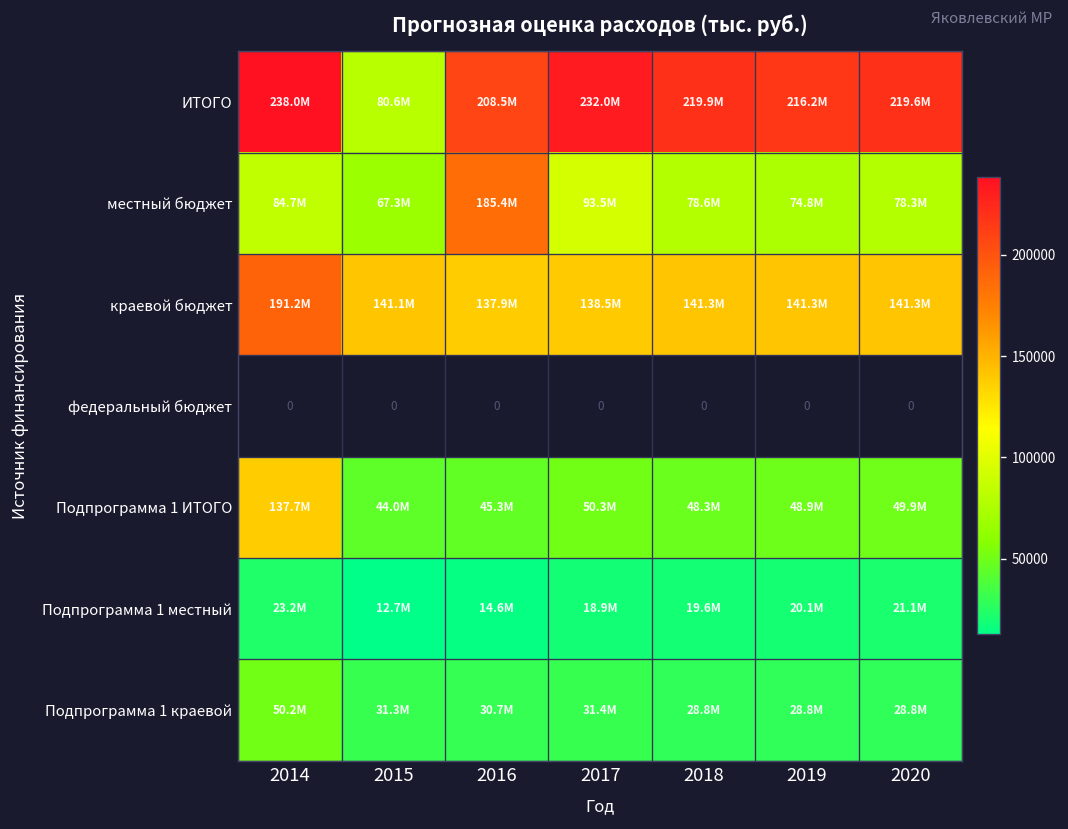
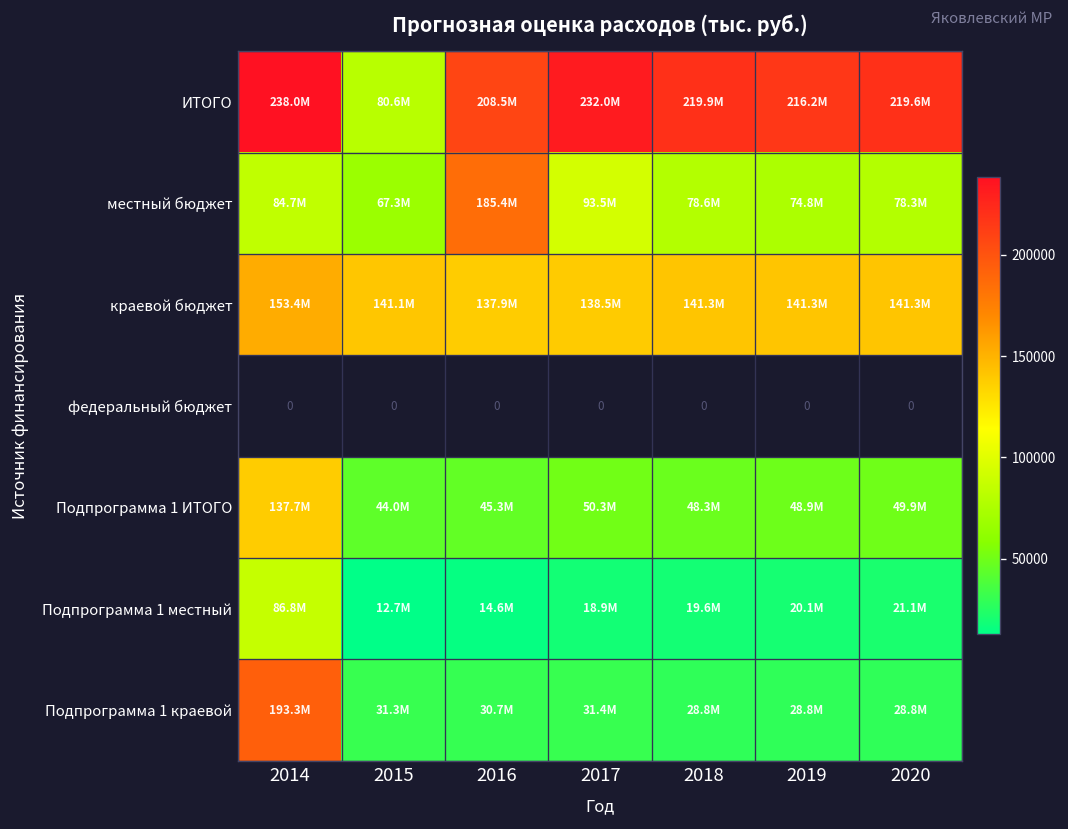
краевой бюджет, 2014: 191.2M -> 153.4M
Подпрограмма 1 местный, 2014: 23.2M -> 86.8M
Подпрограмма 1 краевой, 2014: 50.2M -> 193.3M
